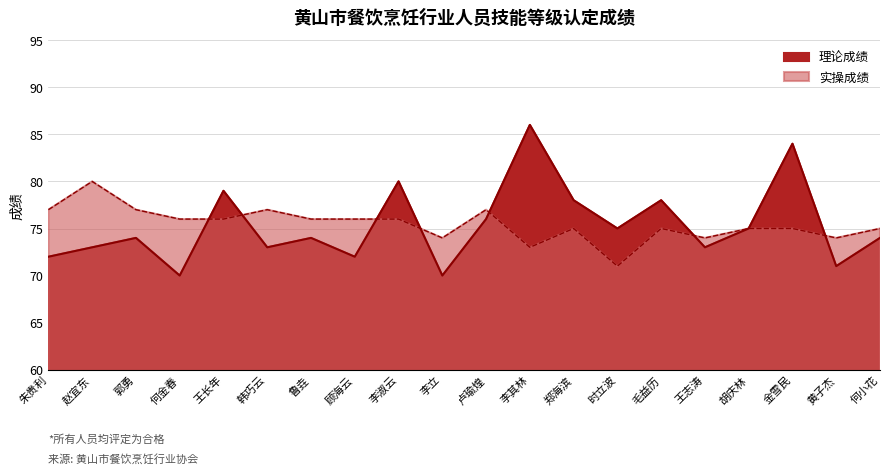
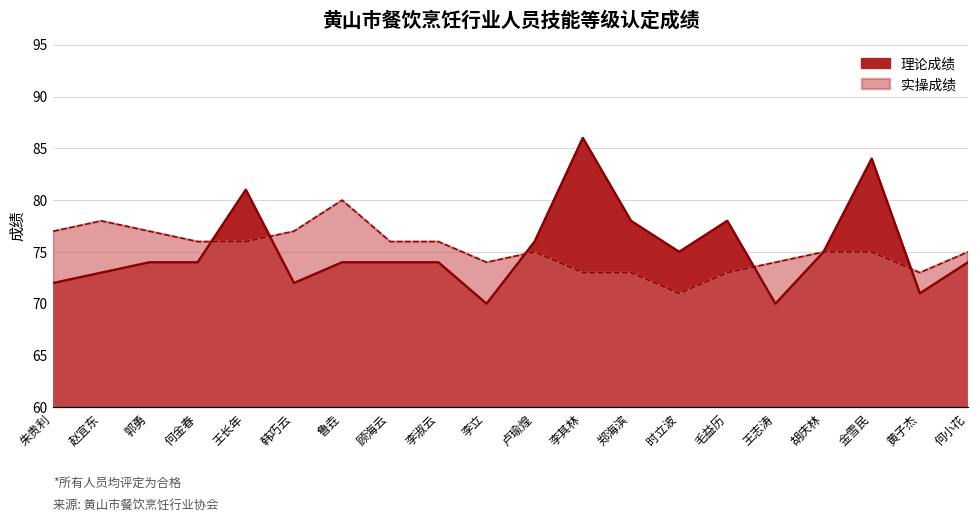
实操成绩, 赵宜东: 80 -> 78
理论成绩, 何金春: 70 -> 74
理论成绩, 王长年: 79 -> 81
理论成绩, 韩巧云: 73 -> 72
实操成绩, 鲁垚: 76 -> 80
理论成绩, 顾海云: 72 -> 74
理论成绩, 李淑云: 80 -> 74
实操成绩, 卢瑜煌: 77 -> 75
实操成绩, 郑海滨: 75 -> 73
实操成绩, 毛益历: 75 -> 73
理论成绩, 王志涛: 73 -> 70
实操成绩, 黄子杰: 74 -> 73
